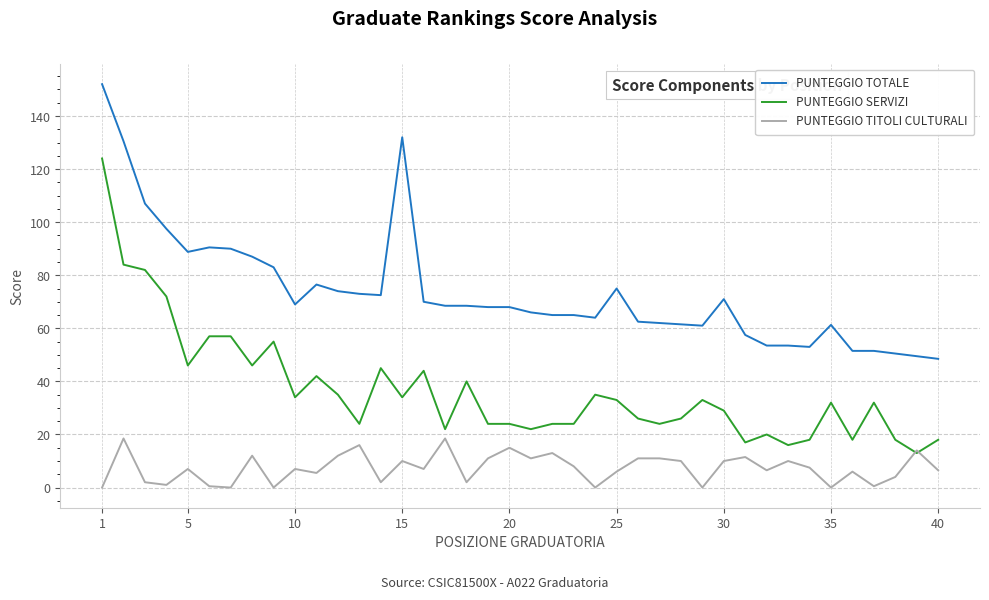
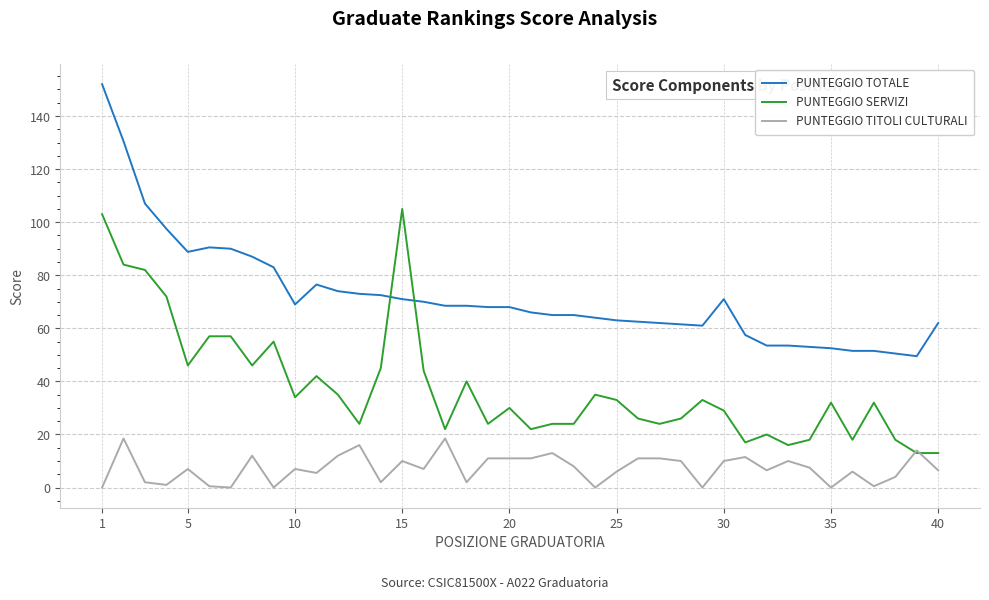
PUNTEGGIO SERVIZI, 1: 124 -> 103
PUNTEGGIO TOTALE, 15: 132 -> 71
PUNTEGGIO SERVIZI, 15: 34 -> 105
PUNTEGGIO SERVIZI, 20: 24 -> 30
PUNTEGGIO TITOLI CULTURALI, 20: 15 -> 11
PUNTEGGIO TOTALE, 25: 75 -> 63
PUNTEGGIO TOTALE, 35: 61 -> 53
PUNTEGGIO TOTALE, 40: 49 -> 62
PUNTEGGIO SERVIZI, 40: 18 -> 13
